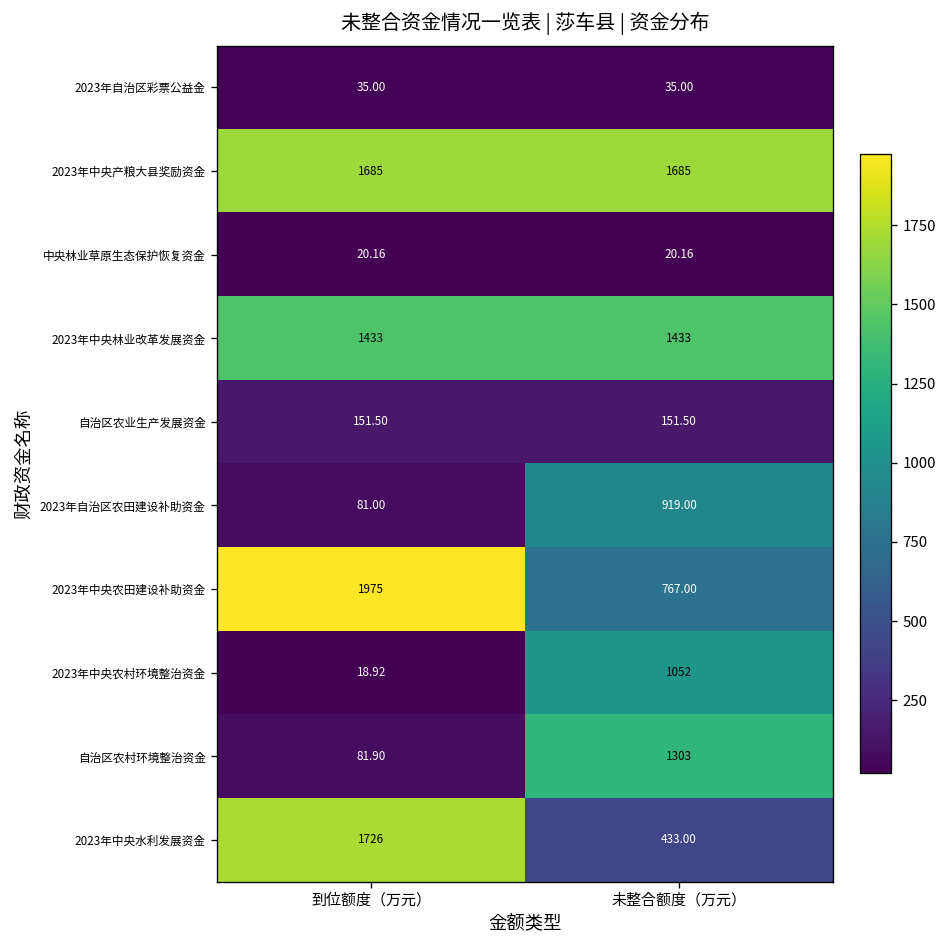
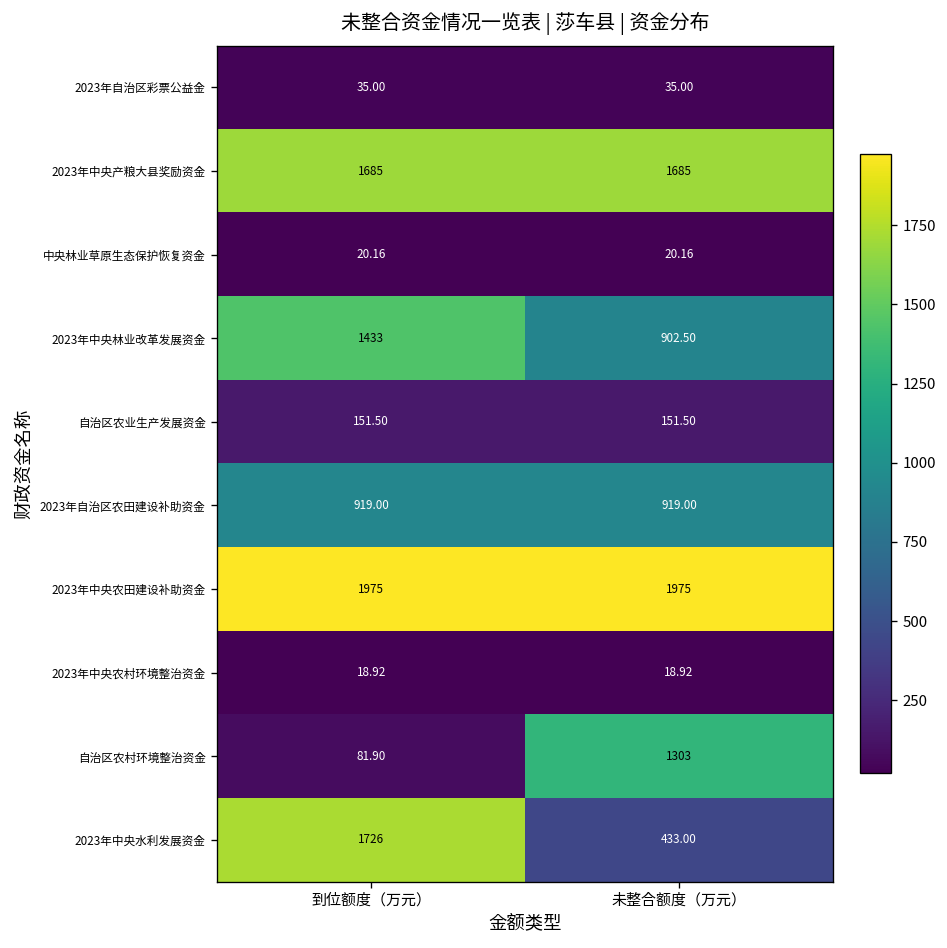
2023年中央林业改革发展资金, 未整合额度（万元）: 1433 -> 902.50
2023年自治区农田建设补助资金, 到位额度（万元）: 81.00 -> 919.00
2023年中央农田建设补助资金, 未整合额度（万元）: 767.00 -> 1975
2023年中央农村环境整治资金, 未整合额度（万元）: 1052 -> 18.92
